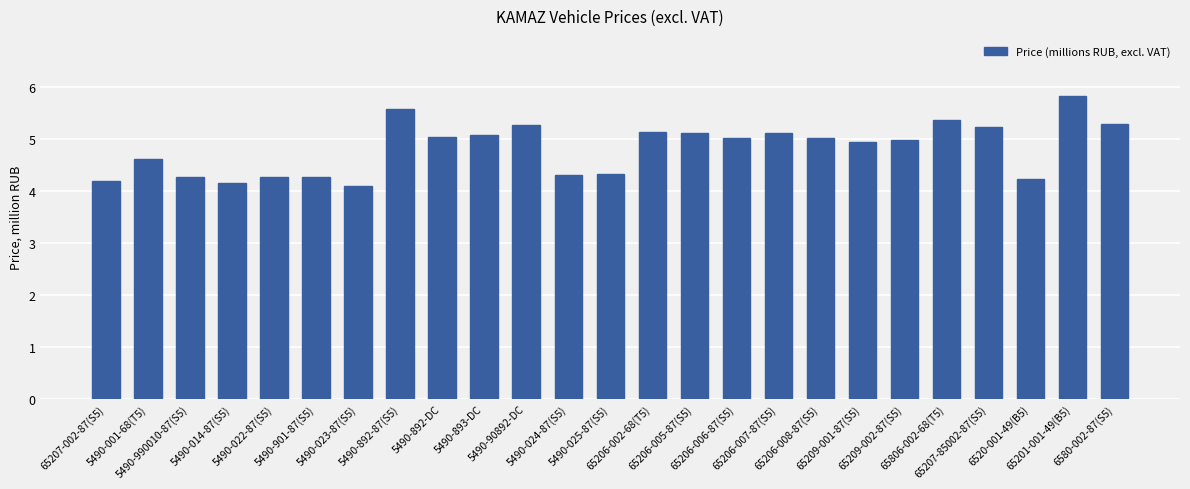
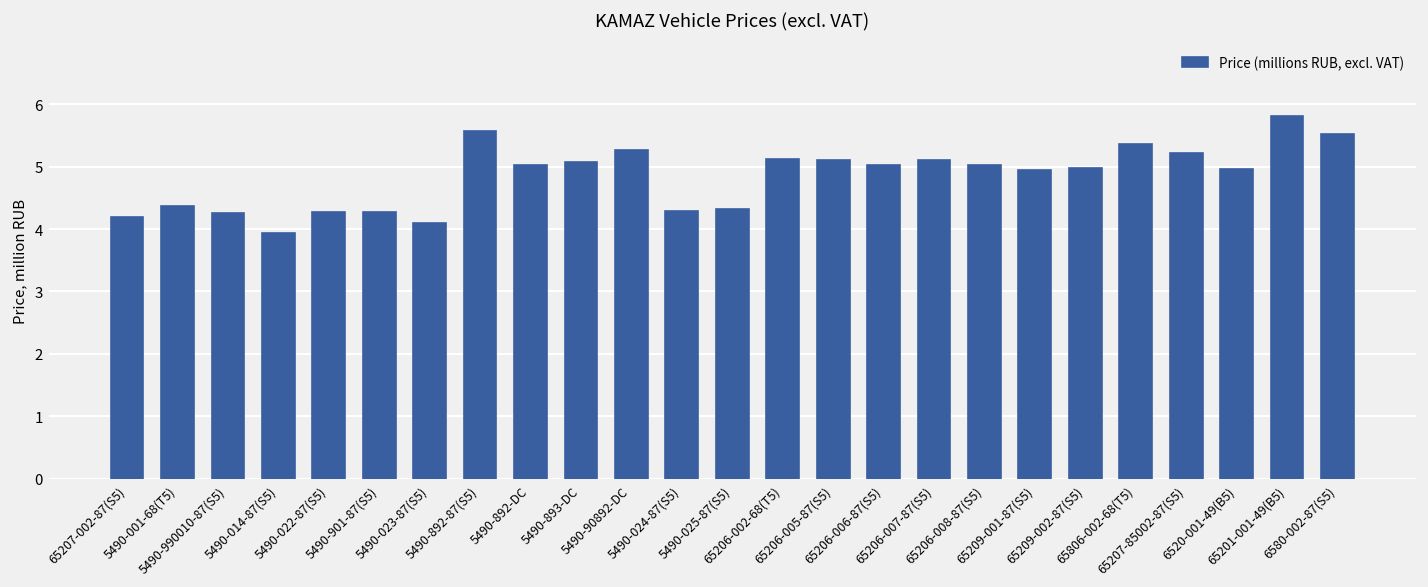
5490-001-68(T5): 4.6 -> 4.4
5490-014-87(S5): 4.1 -> 3.9
6520-001-49(B5): 4.2 -> 5.0
6580-002-87(S5): 5.3 -> 5.5
